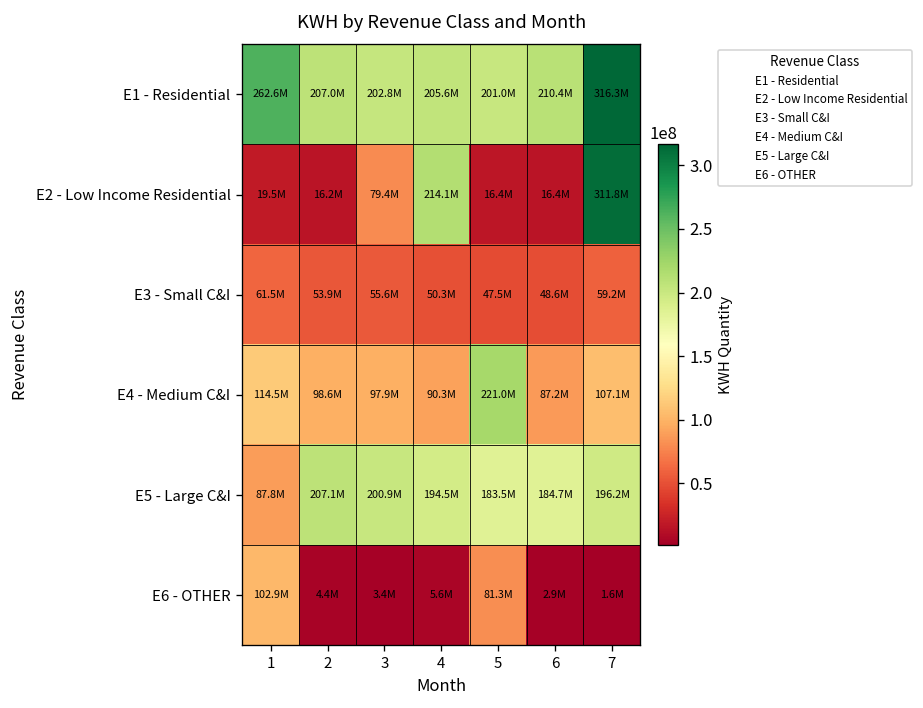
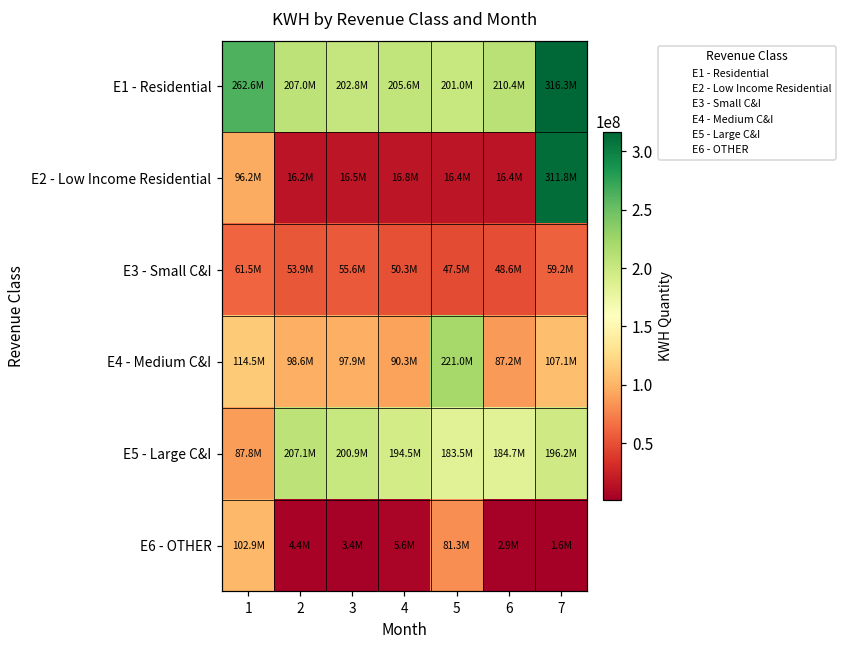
E2 - Low Income Residential, 1: 19.5M -> 96.2M
E2 - Low Income Residential, 3: 79.4M -> 16.5M
E2 - Low Income Residential, 4: 214.1M -> 16.8M
